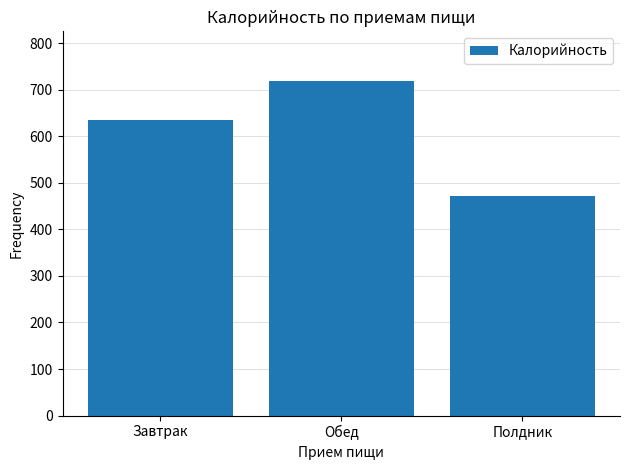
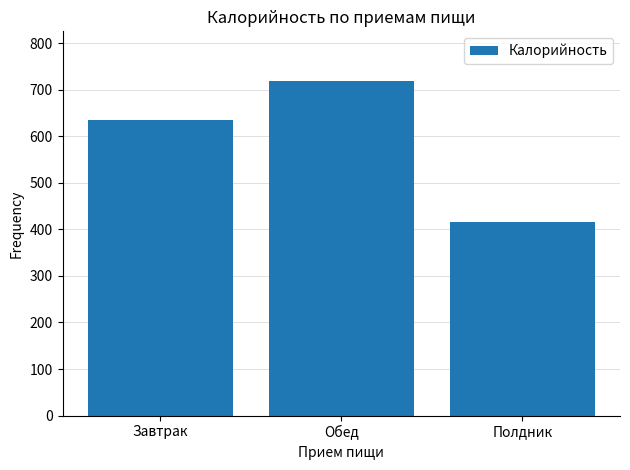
Полдник: 470 -> 420
